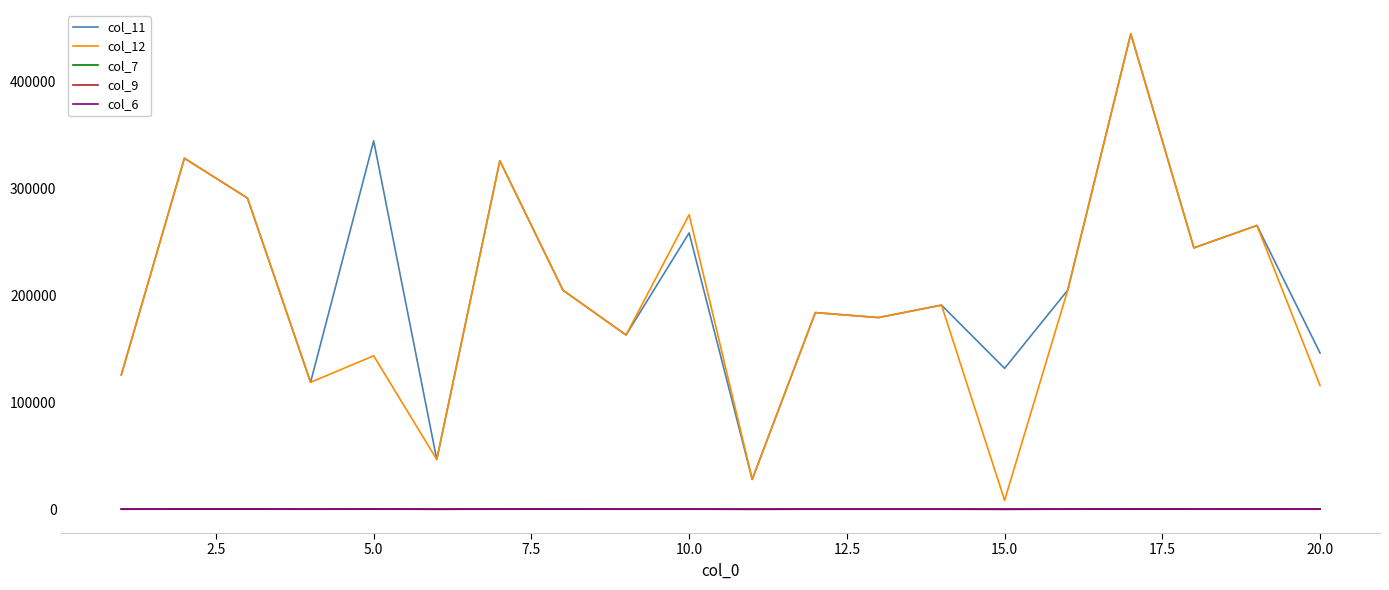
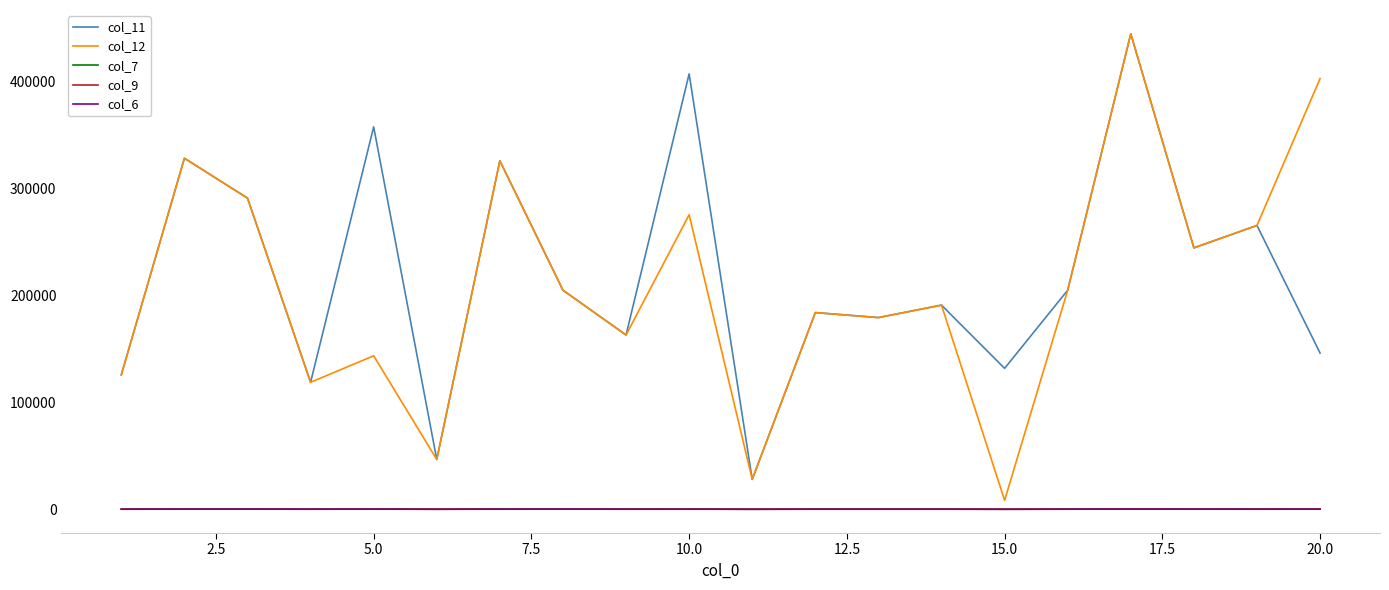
col_11, 5.0: 344000 -> 357000
col_11, 10.0: 258000 -> 407000
col_12, 20.0: 116000 -> 402000
